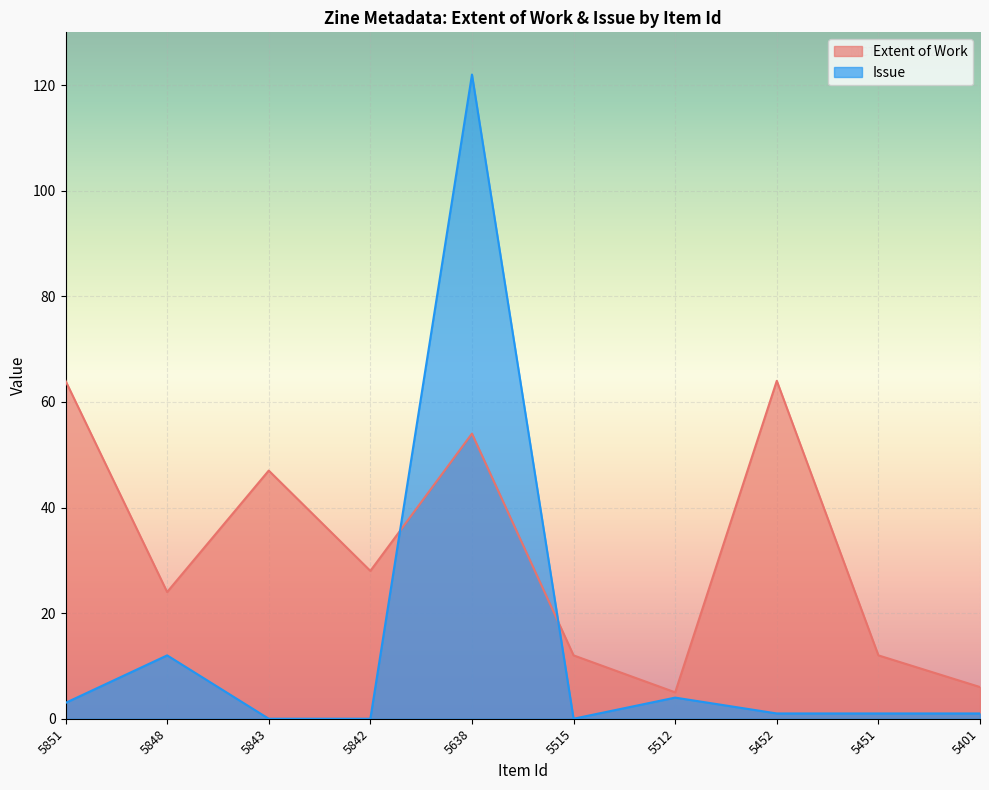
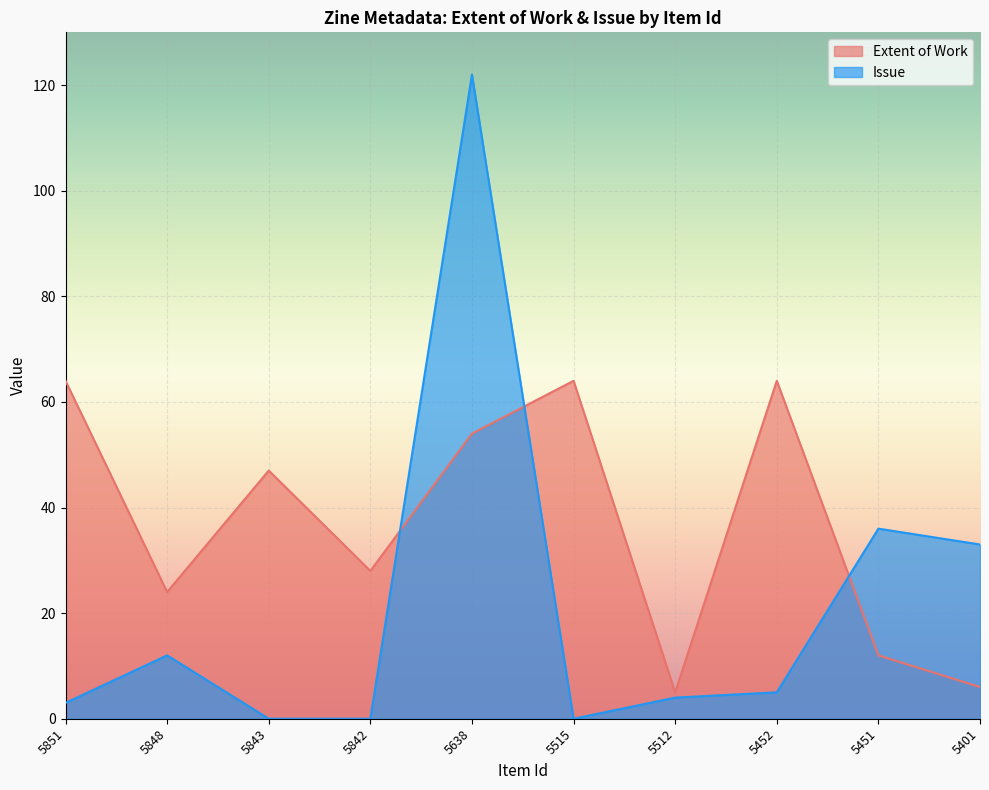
Extent of Work, 5515: 12 -> 64
Issue, 5452: 1 -> 5
Issue, 5451: 1 -> 36
Issue, 5401: 1 -> 33
